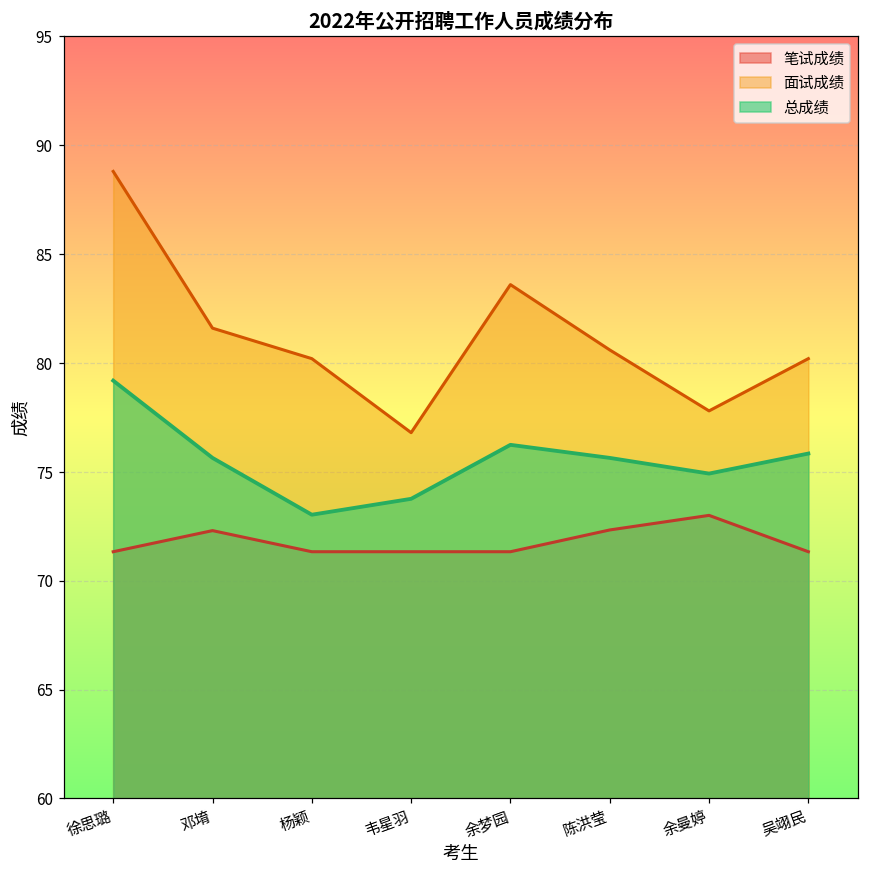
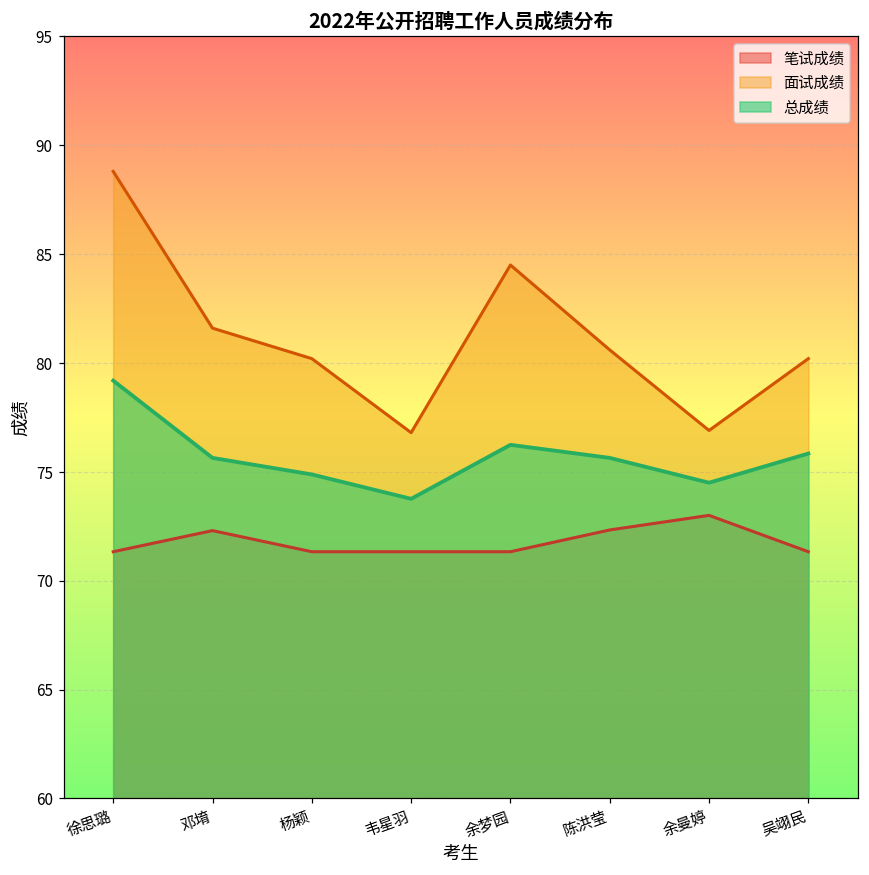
总成绩, 杨颖: 73.0 -> 74.9
面试成绩, 余梦园: 83.6 -> 84.5
面试成绩, 余曼婷: 77.8 -> 76.9
总成绩, 余曼婷: 74.9 -> 74.5
